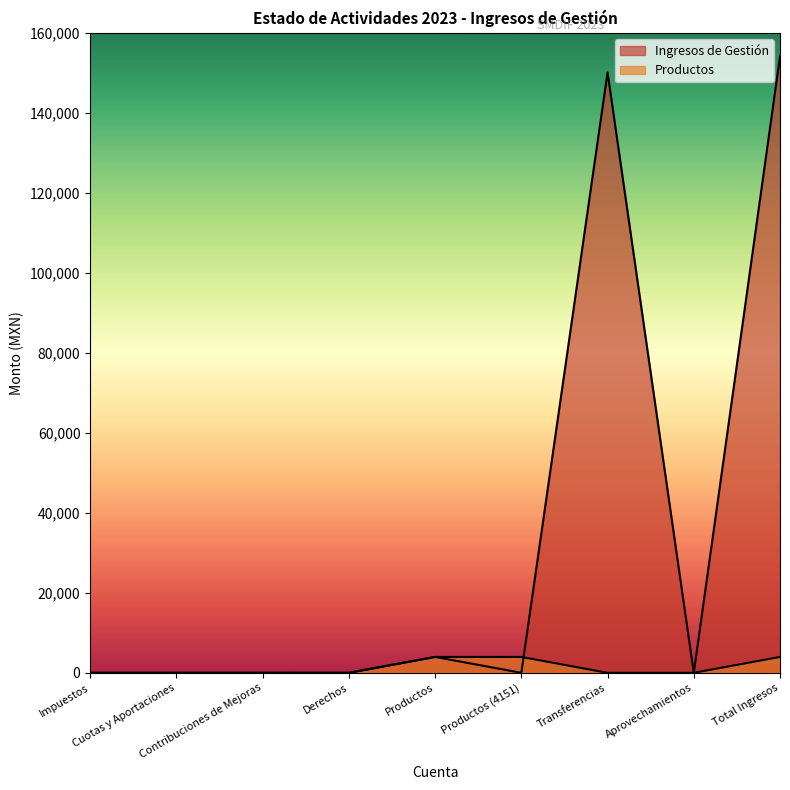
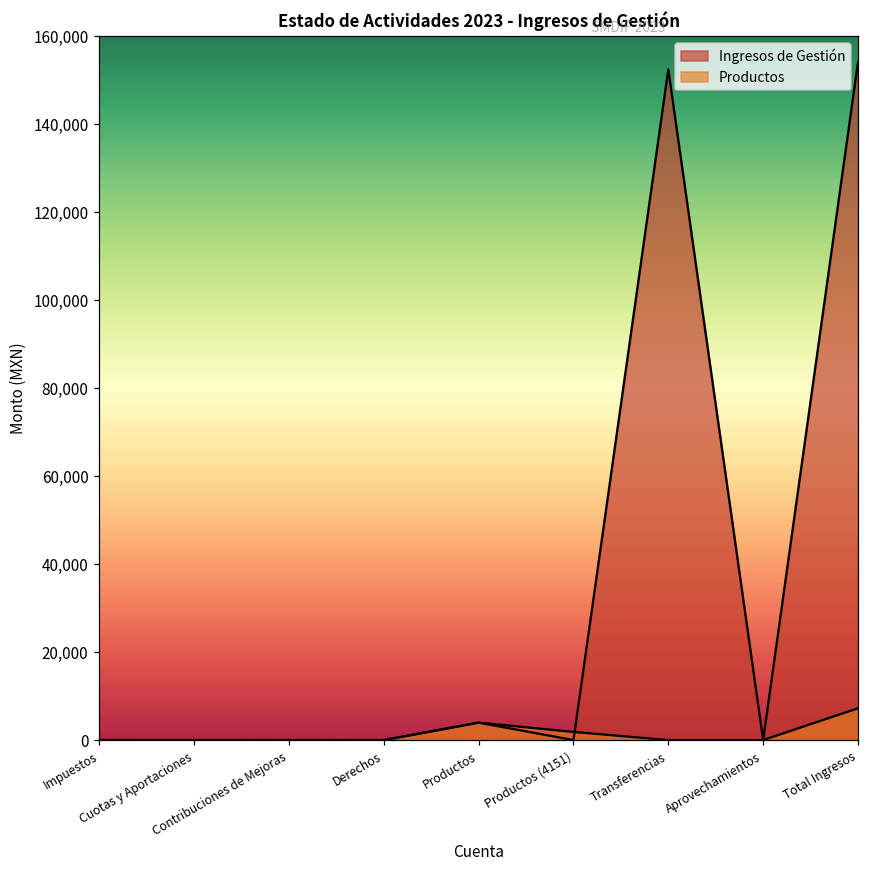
Productos, Productos (4151): 4,000 -> 2,000
Ingresos de Gestión, Transferencias: 150,000 -> 152,000
Productos, Total Ingresos: 4,000 -> 7,000
